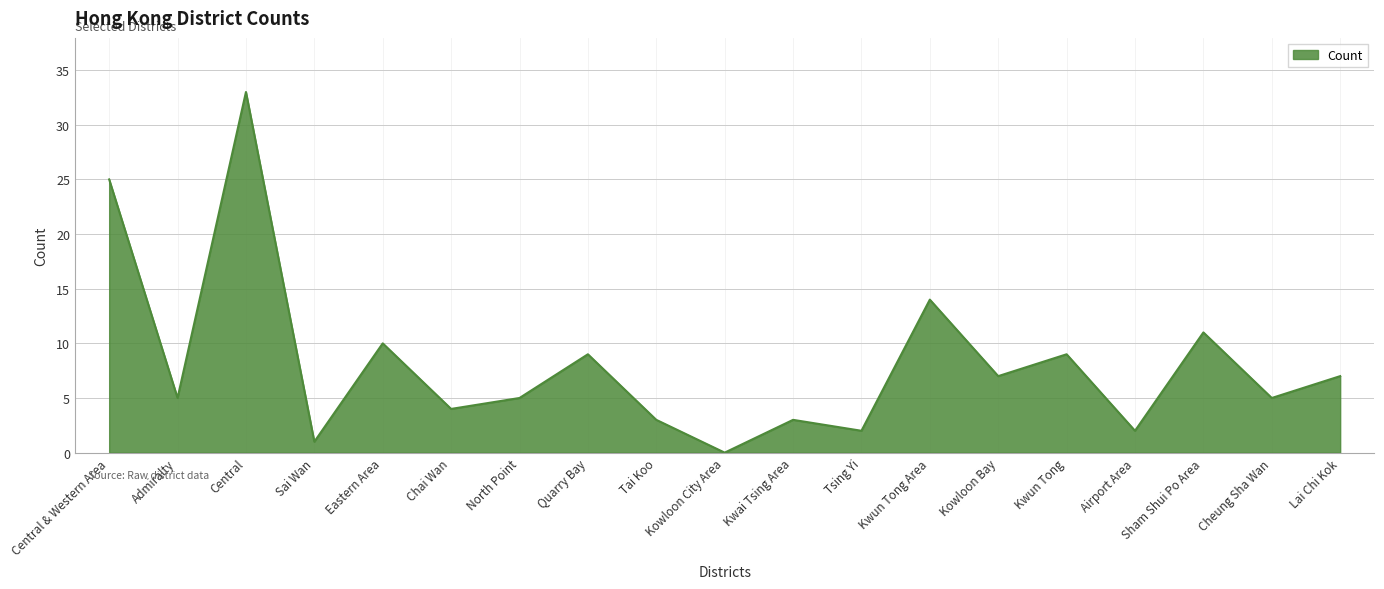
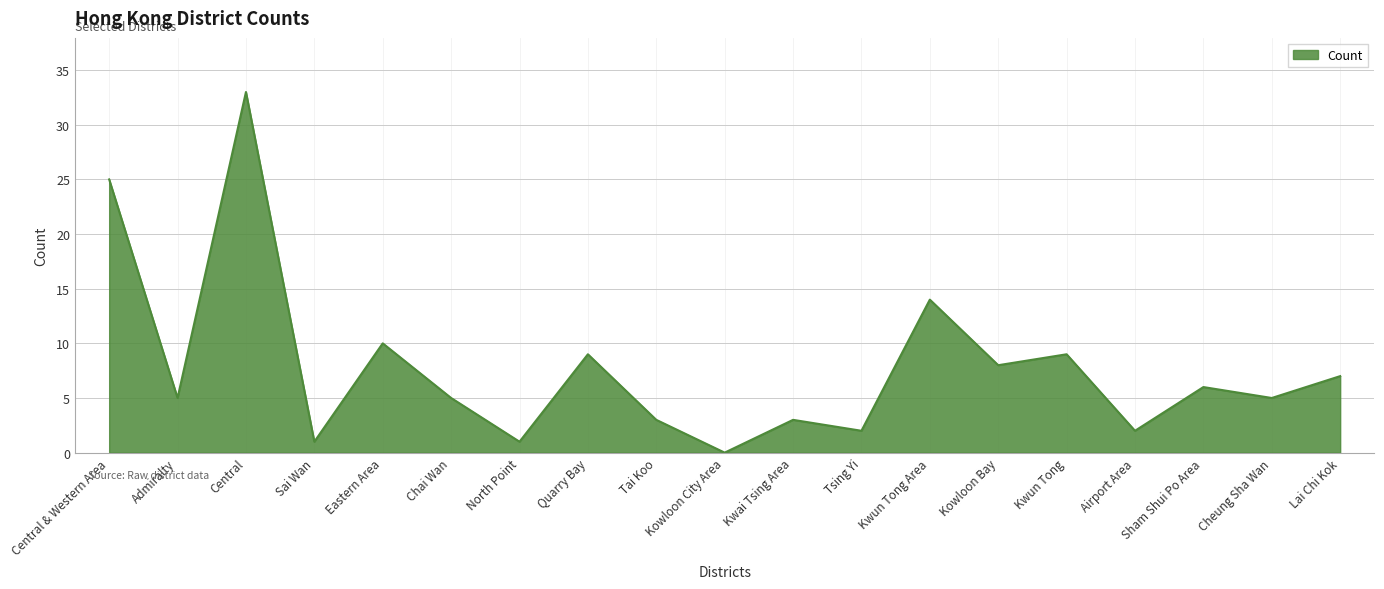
Chai Wan: 4 -> 5
North Point: 5 -> 1
Kowloon Bay: 7 -> 8
Sham Shui Po Area: 11 -> 6
